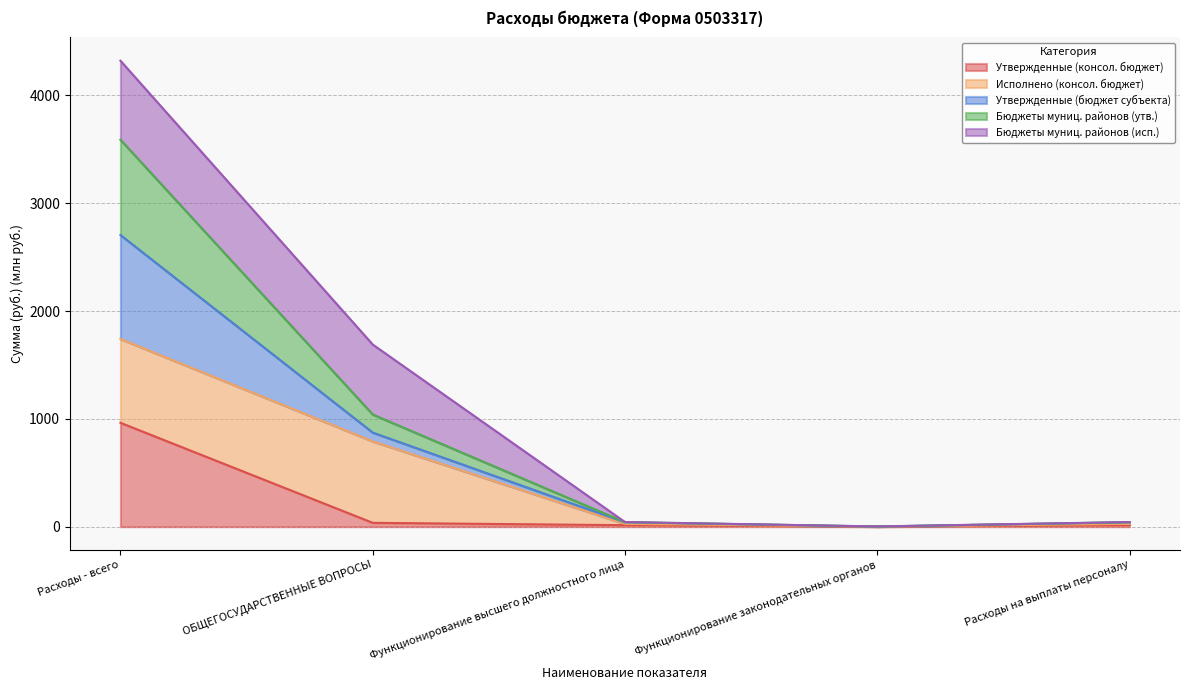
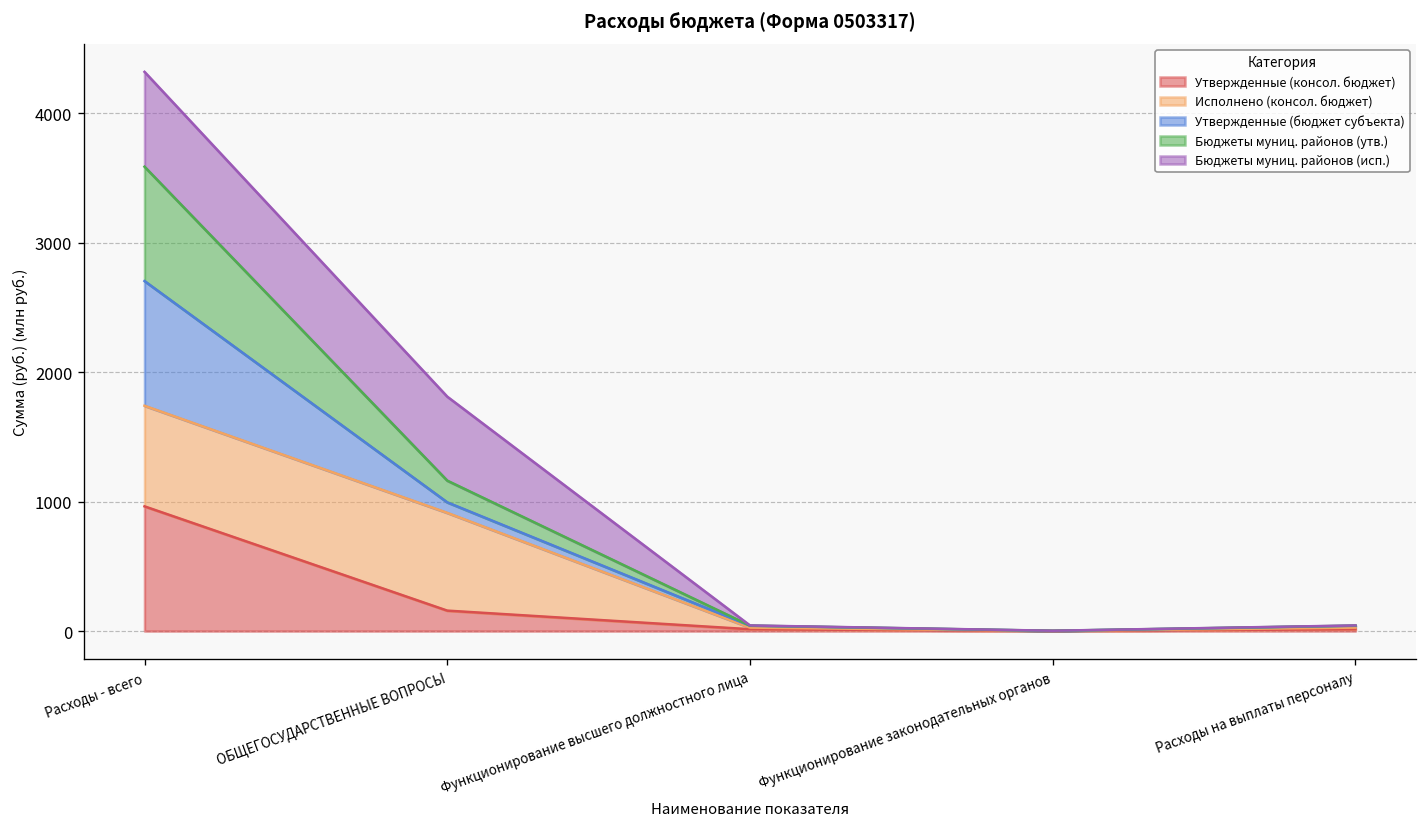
Утвержденные (консол. бюджет), ОБЩЕГОСУДАРСТВЕННЫЕ ВОПРОСЫ: 40 -> 160
